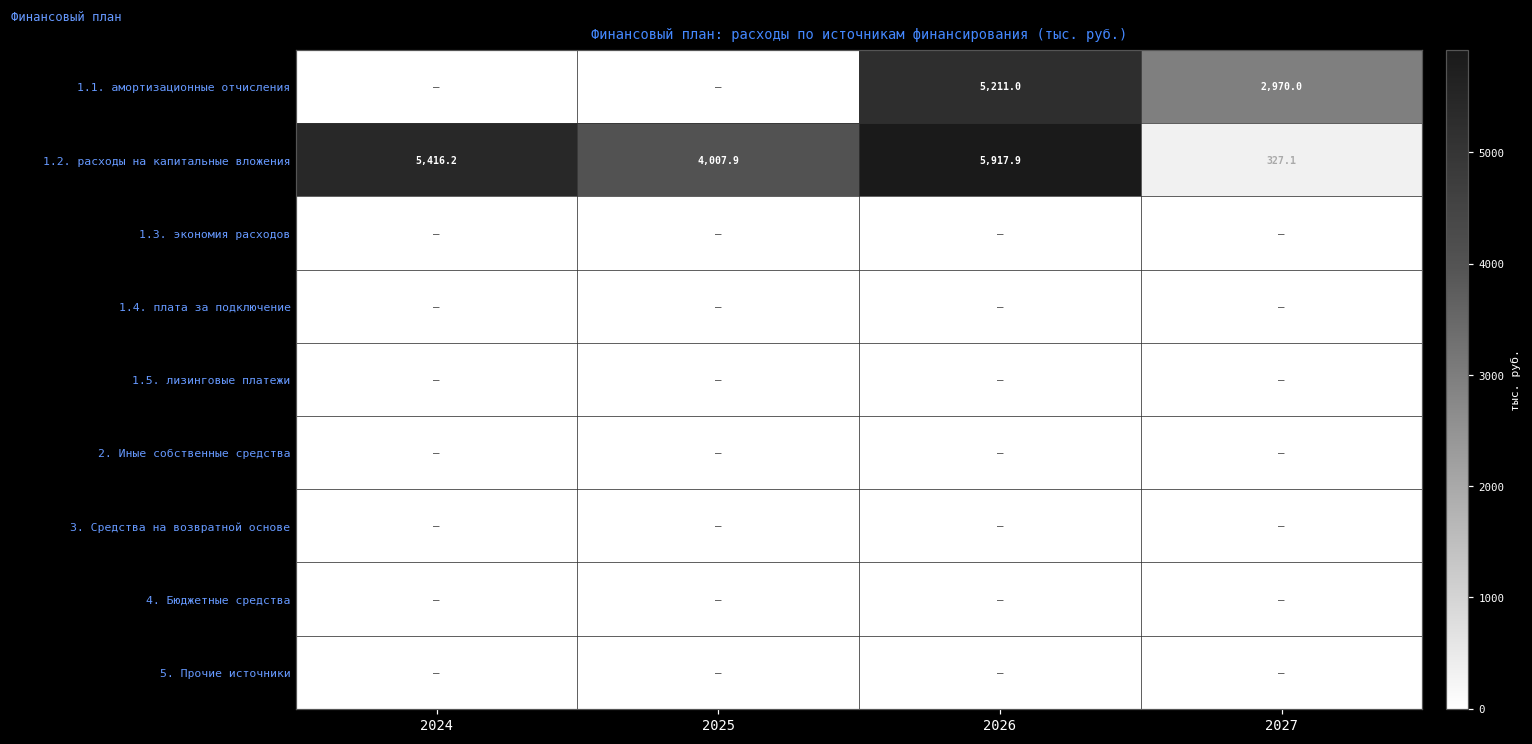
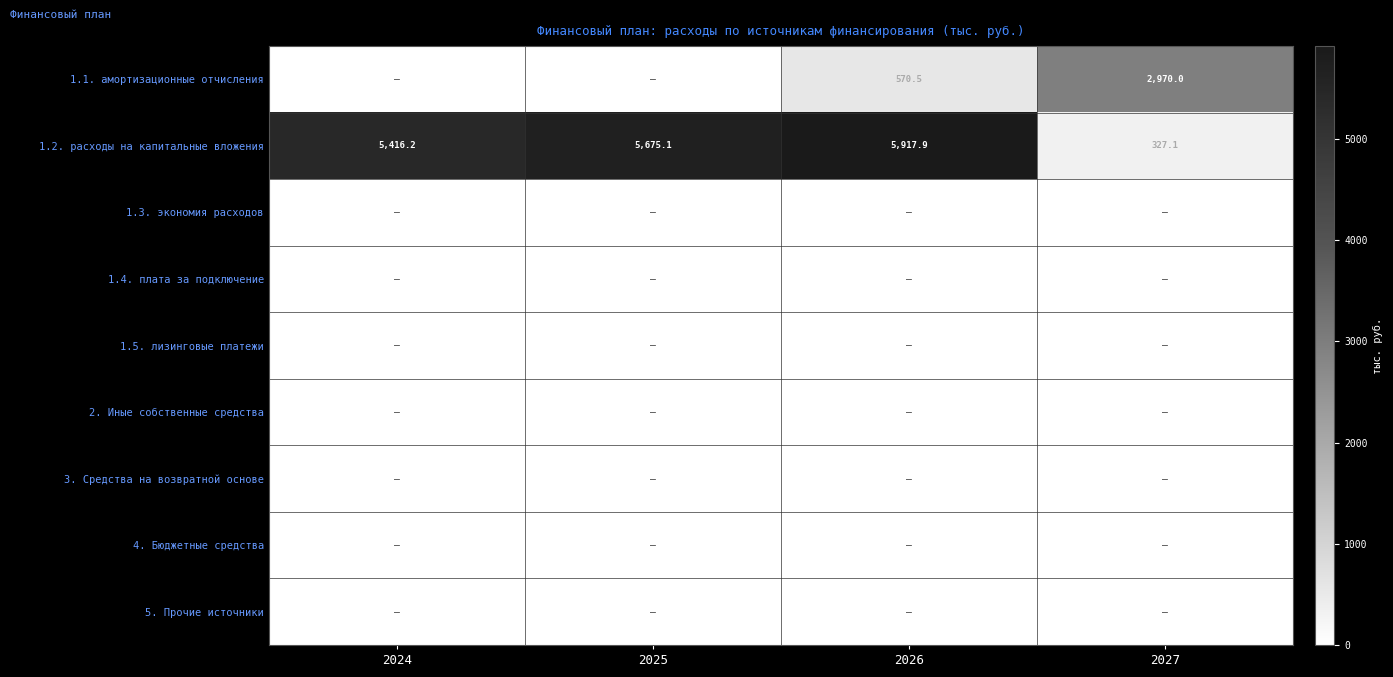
1.1. амортизационные отчисления, 2026: 5,211.0 -> 570.5
1.2. расходы на капитальные вложения, 2025: 4,007.9 -> 5,675.1
